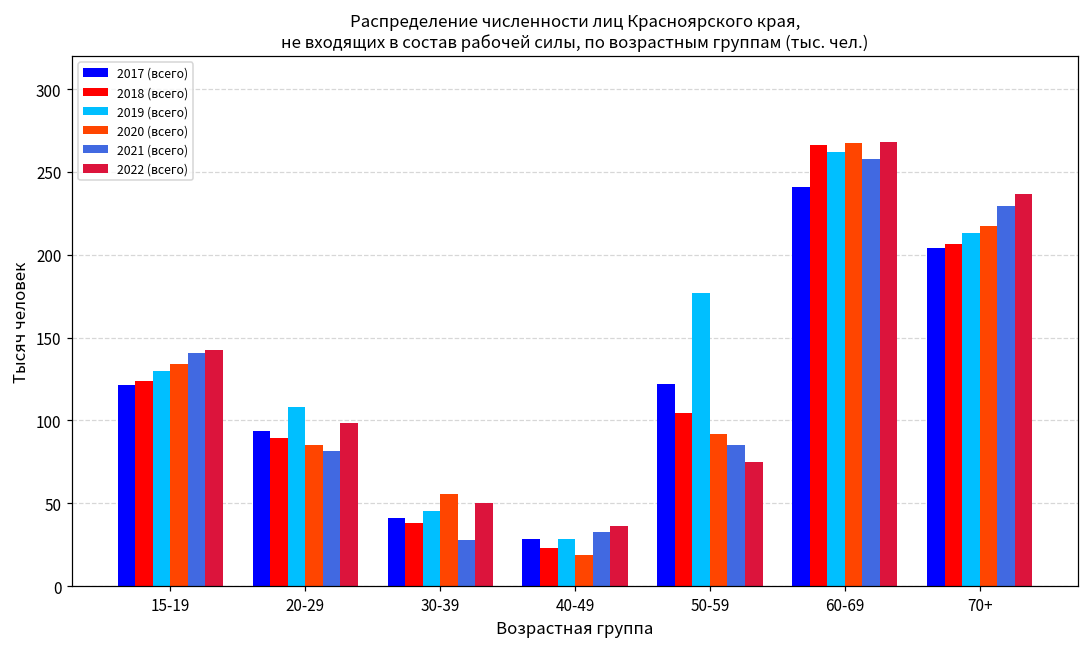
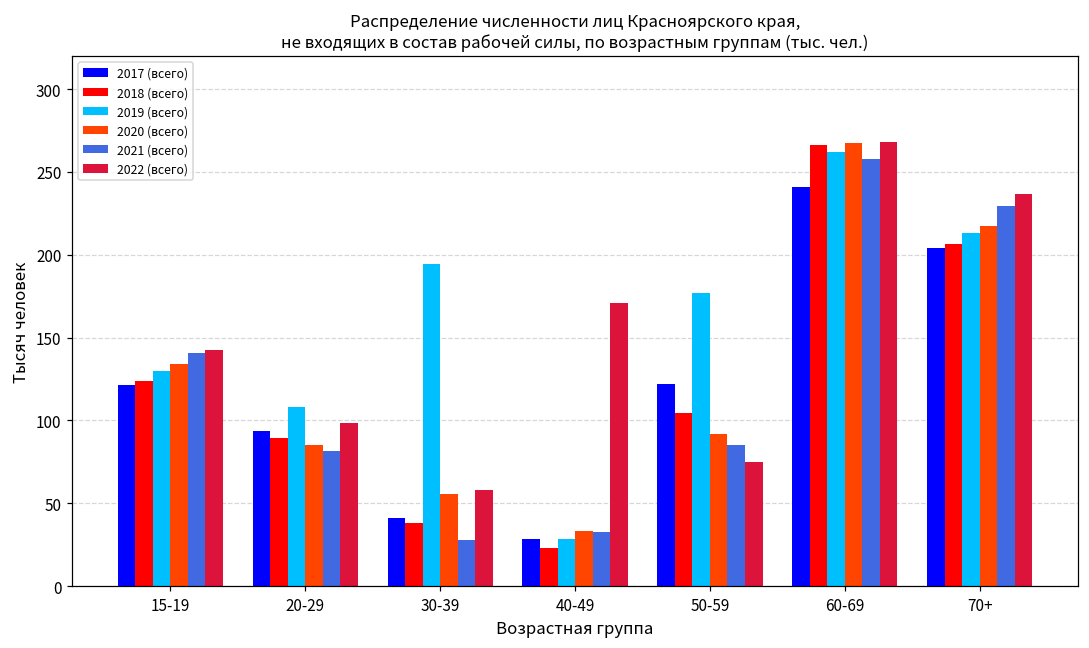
2019 (всего), 30-39: 45 -> 194
2022 (всего), 30-39: 50 -> 58
2020 (всего), 40-49: 19 -> 33
2022 (всего), 40-49: 36 -> 171
